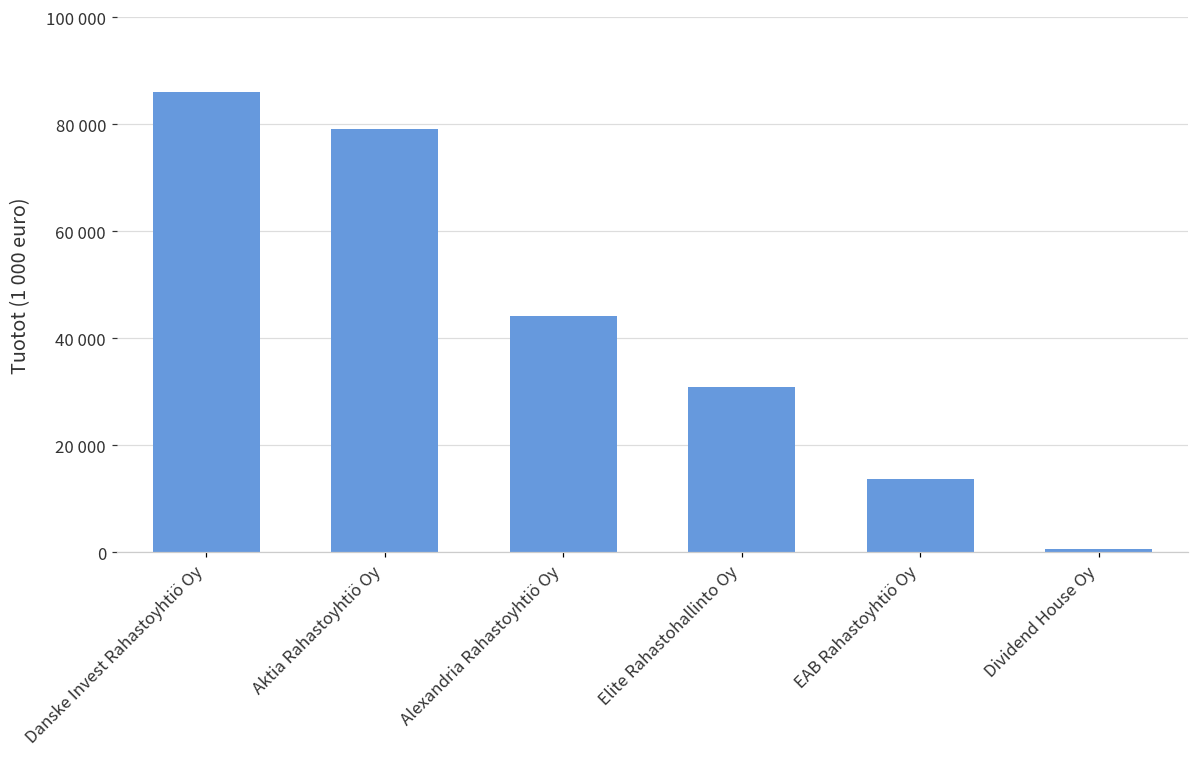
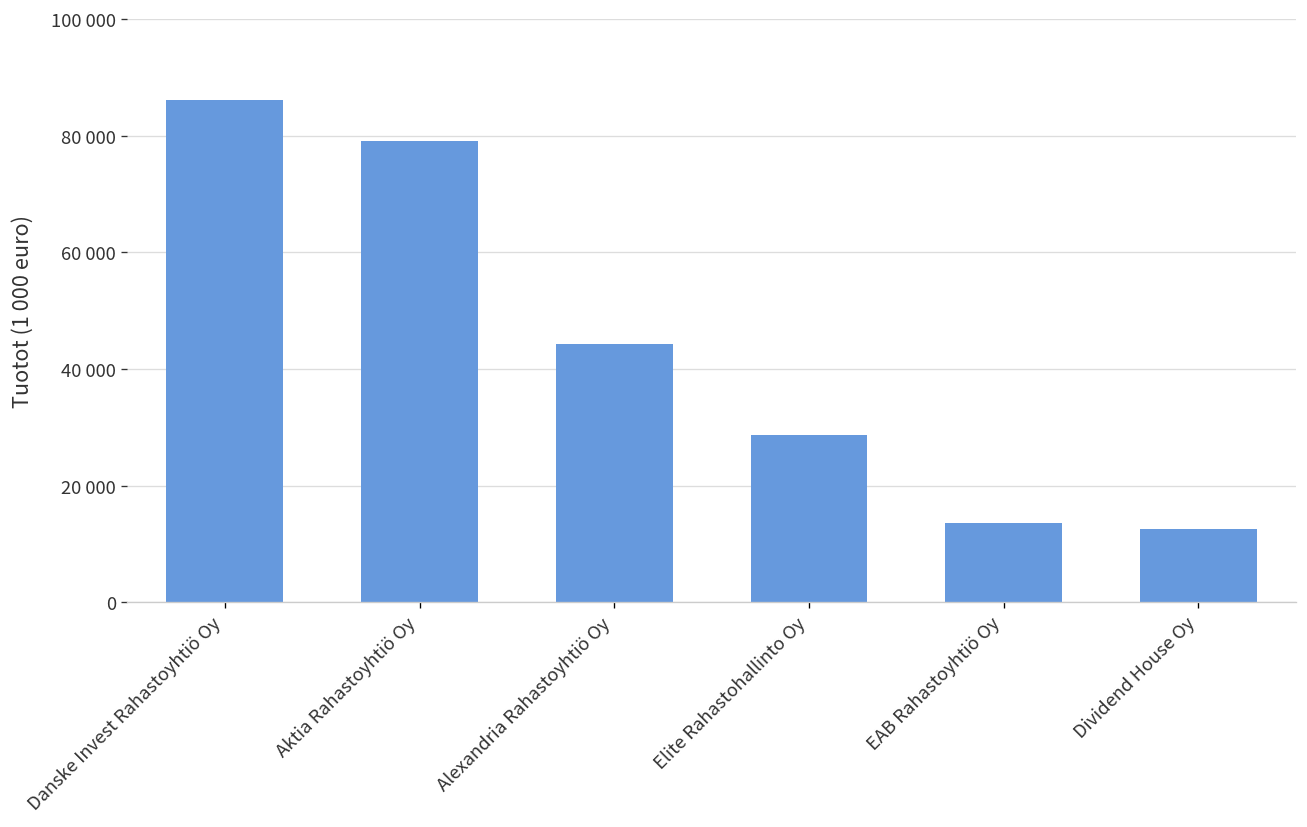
Elite Rahastohallinto Oy: 31000 -> 29000
Dividend House Oy: 1000 -> 13000
